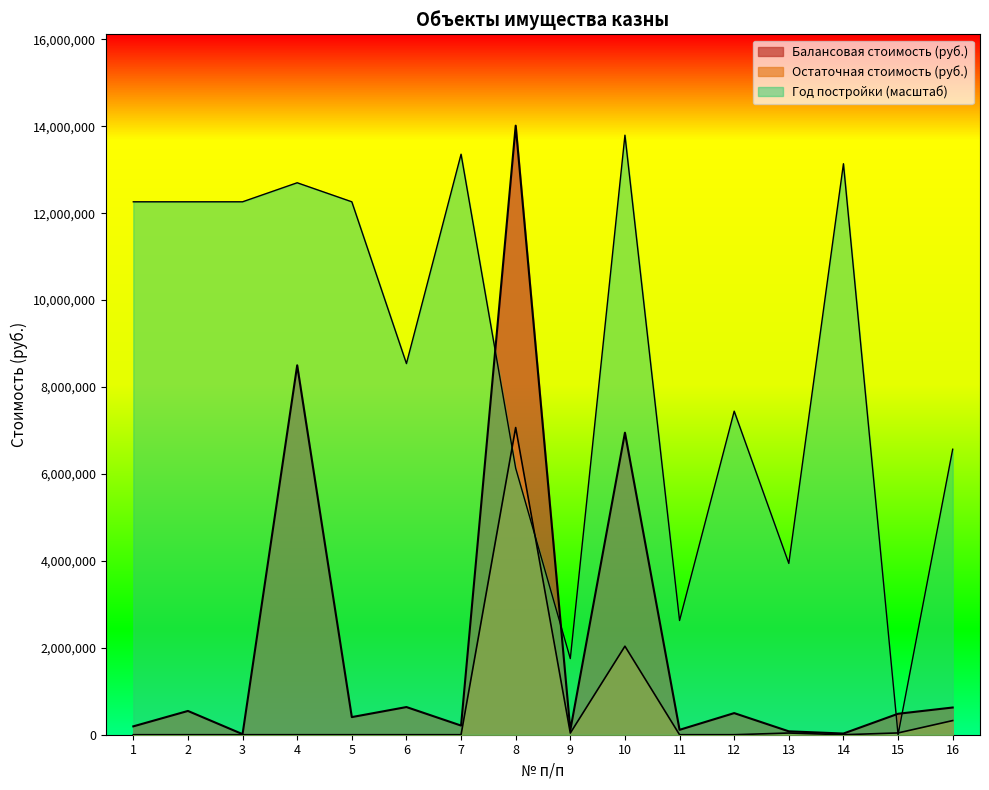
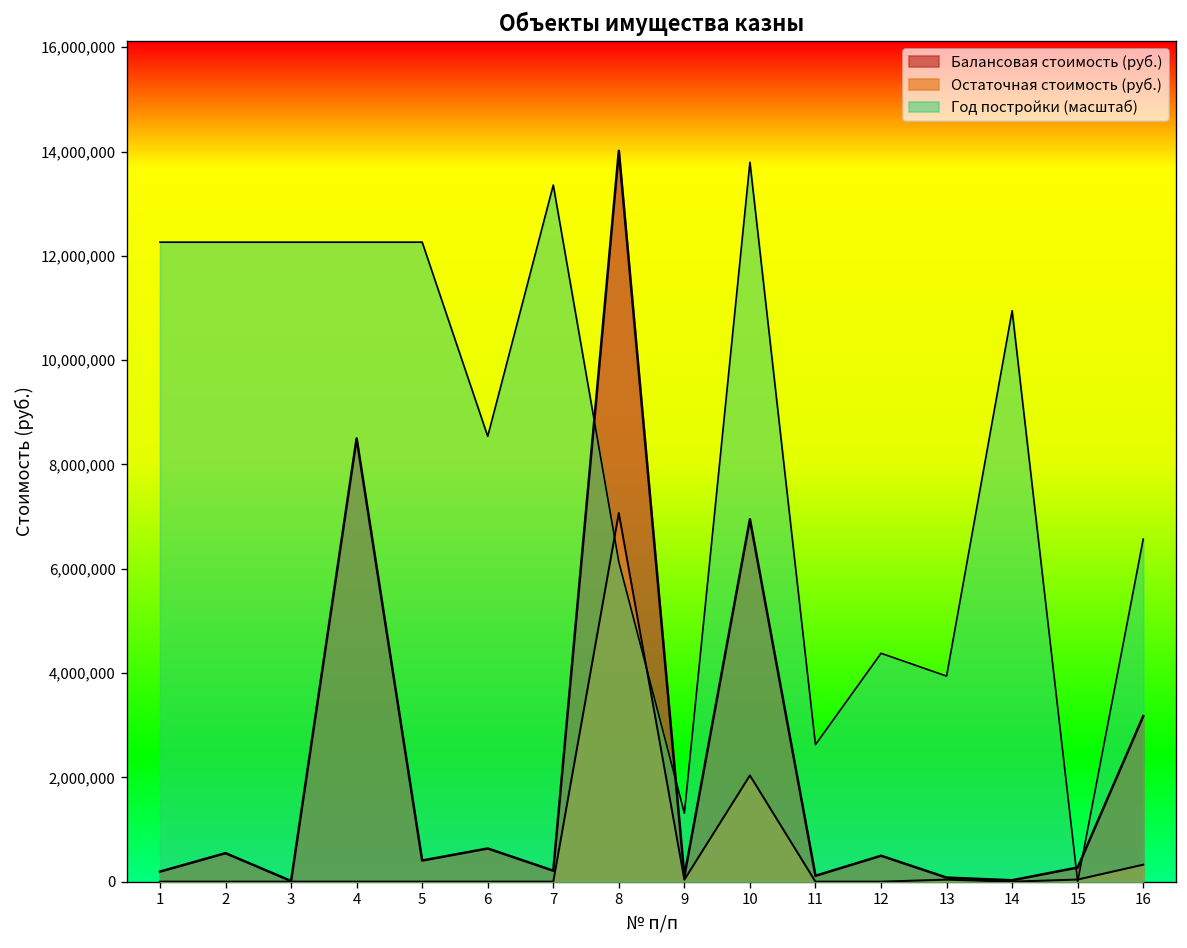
Год постройки (масштаб), 4: 12,700,000 -> 12,300,000
Год постройки (масштаб), 9: 1,800,000 -> 1,300,000
Год постройки (масштаб), 12: 7,400,000 -> 4,400,000
Год постройки (масштаб), 14: 13,100,000 -> 10,900,000
Балансовая стоимость (руб.), 15: 500,000 -> 300,000
Балансовая стоимость (руб.), 16: 600,000 -> 3,200,000
